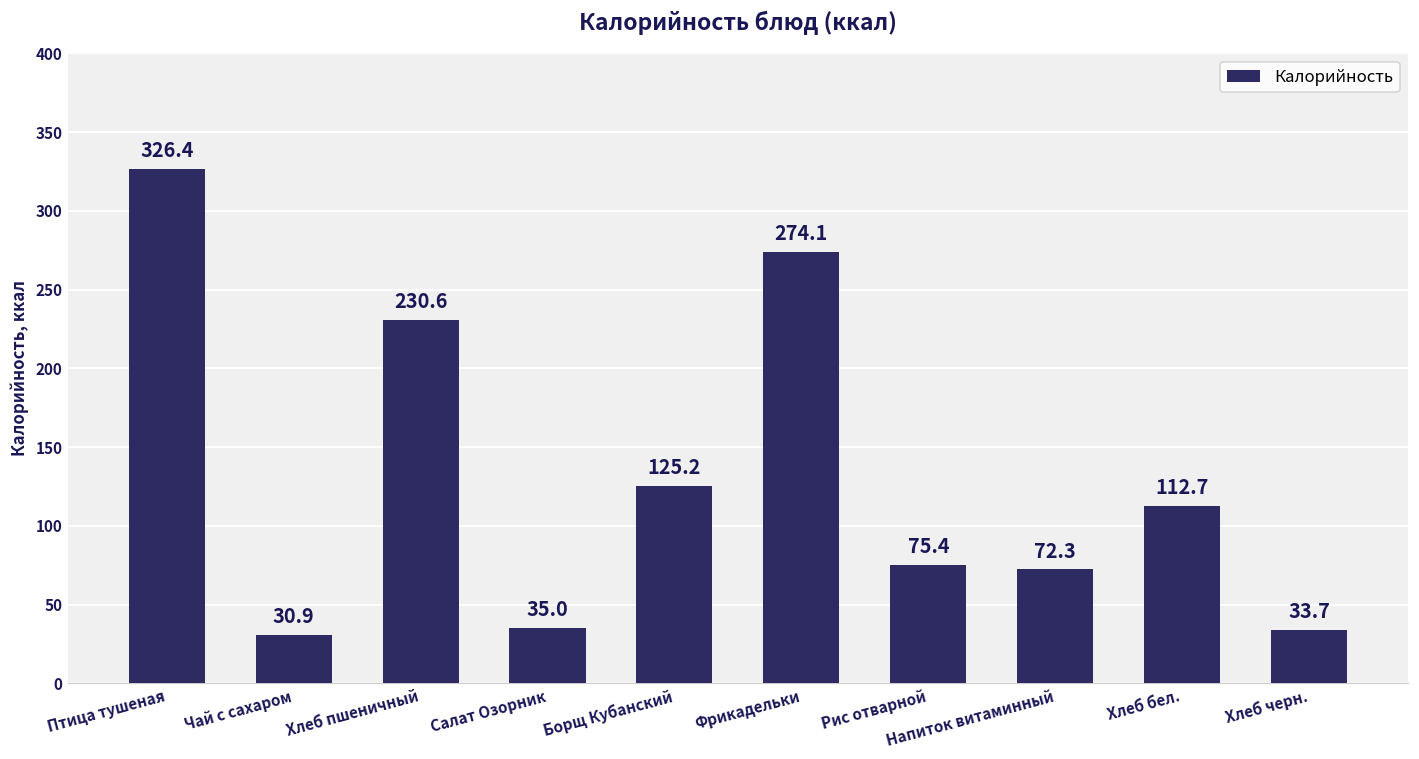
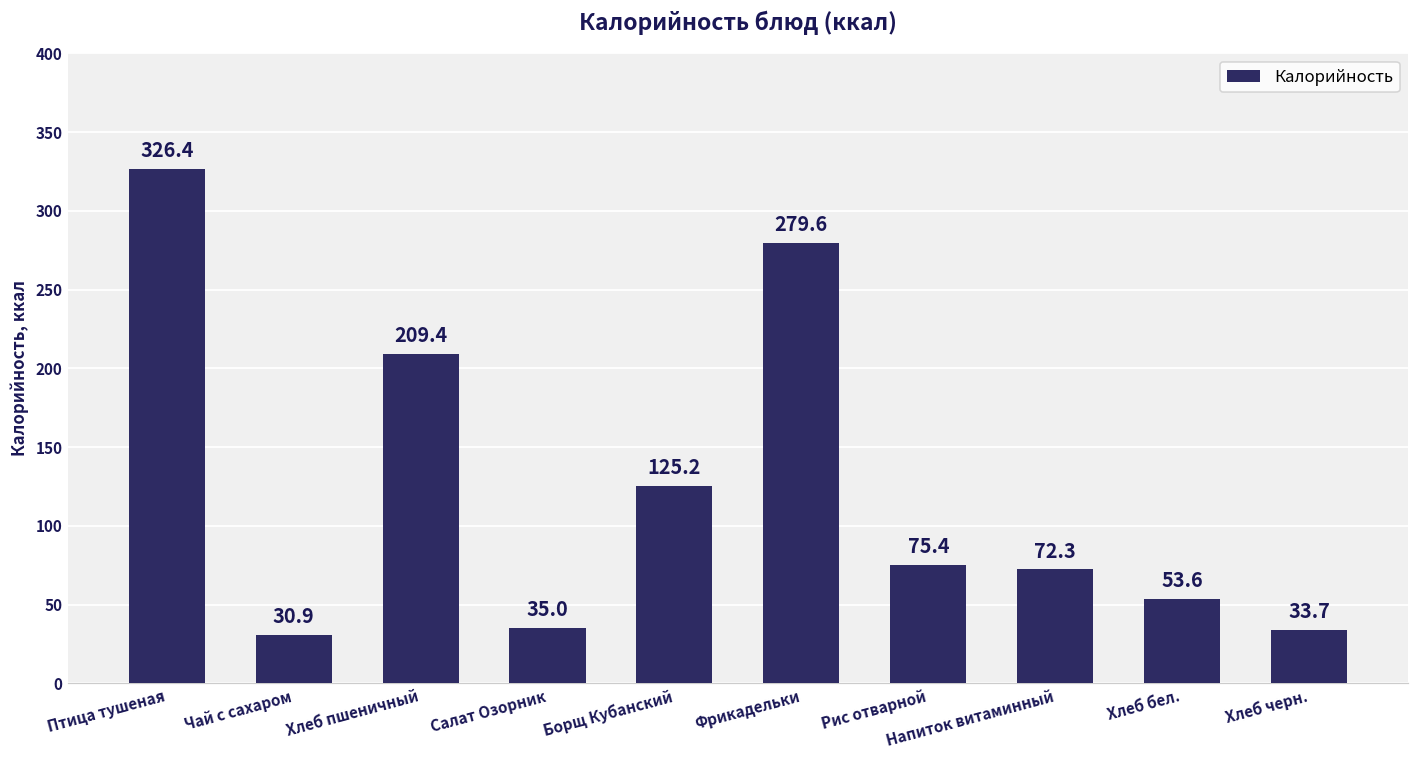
Хлеб пшеничный: 230.6 -> 209.4
Фрикадельки: 274.1 -> 279.6
Хлеб бел.: 112.7 -> 53.6
